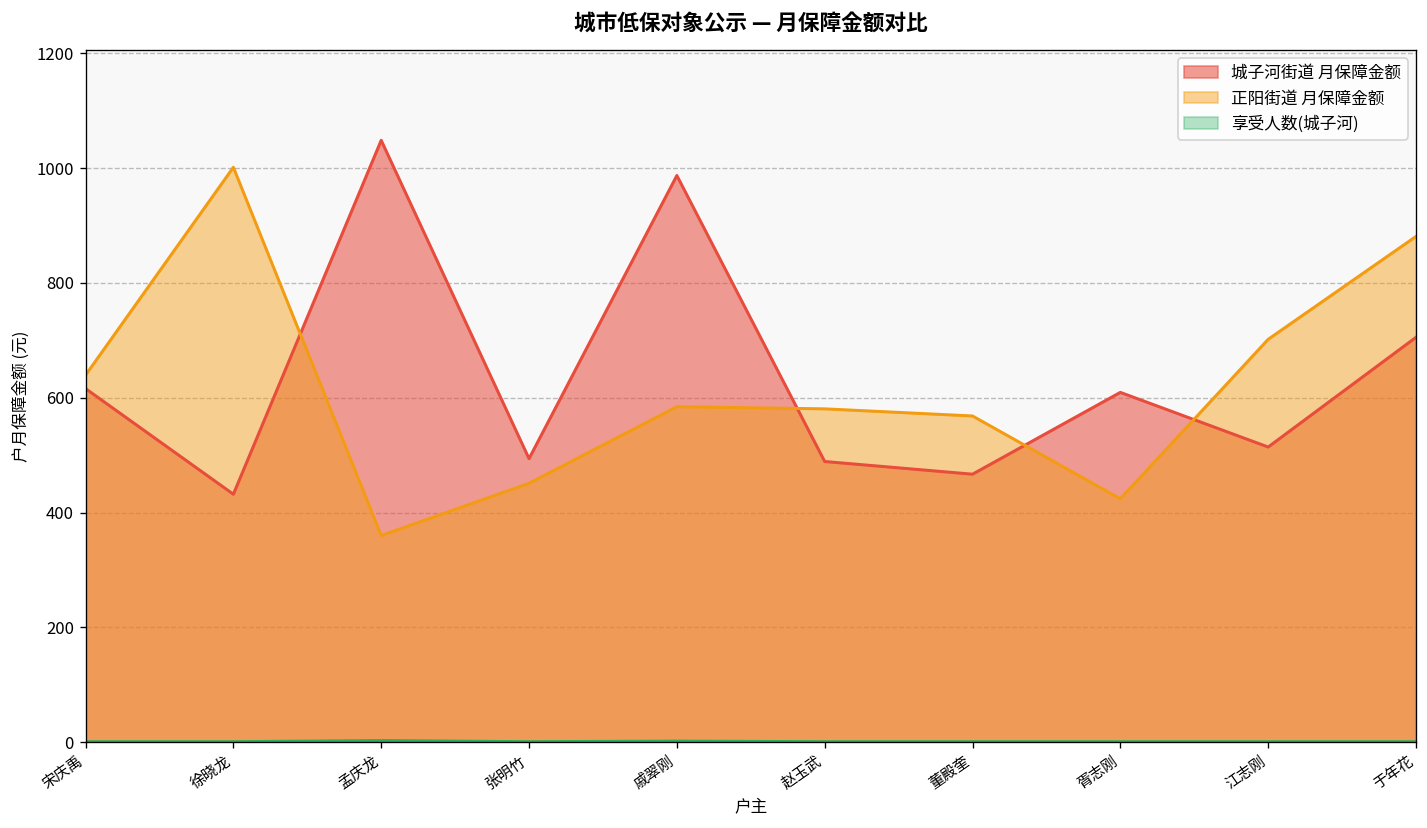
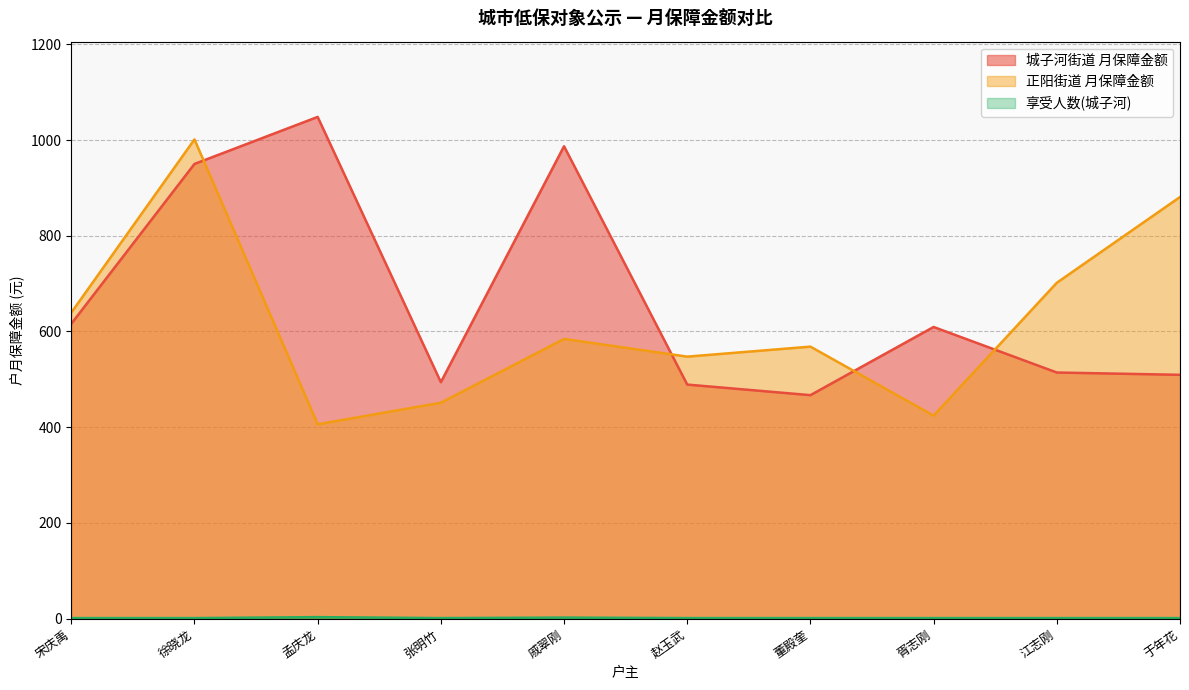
城子河街道 月保障金额, 徐晓龙: 430 -> 950
正阳街道 月保障金额, 孟庆龙: 360 -> 410
正阳街道 月保障金额, 赵玉武: 580 -> 550
城子河街道 月保障金额, 于年花: 710 -> 510
